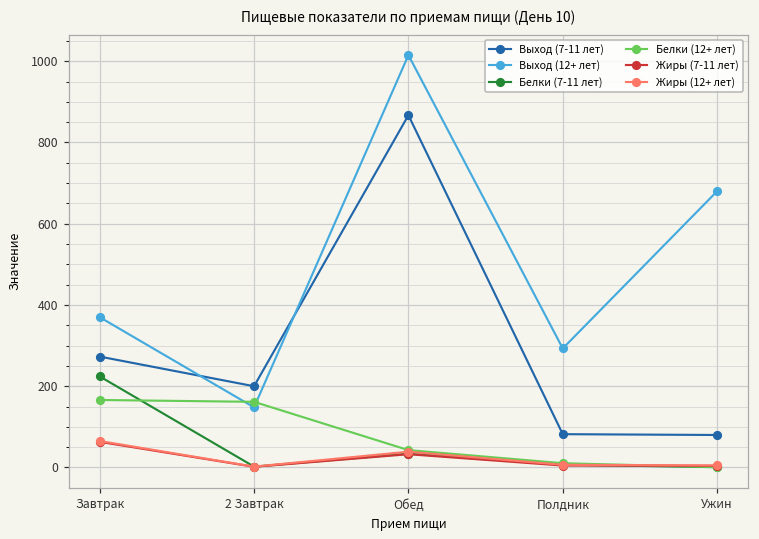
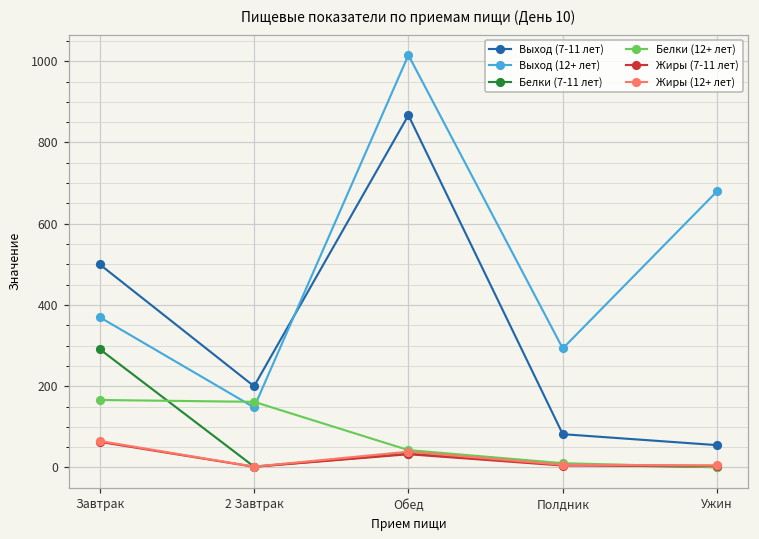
Выход (7-11 лет), Завтрак: 270 -> 500
Белки (7-11 лет), Завтрак: 220 -> 290
Выход (7-11 лет), Ужин: 80 -> 60
